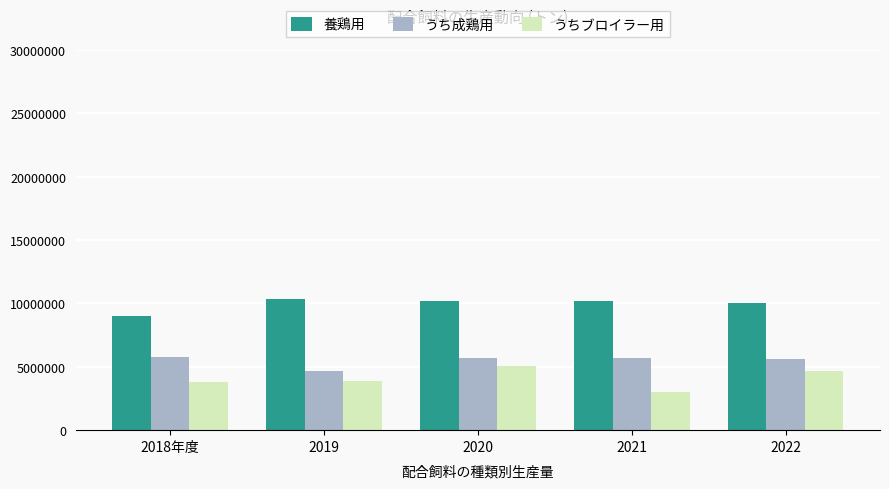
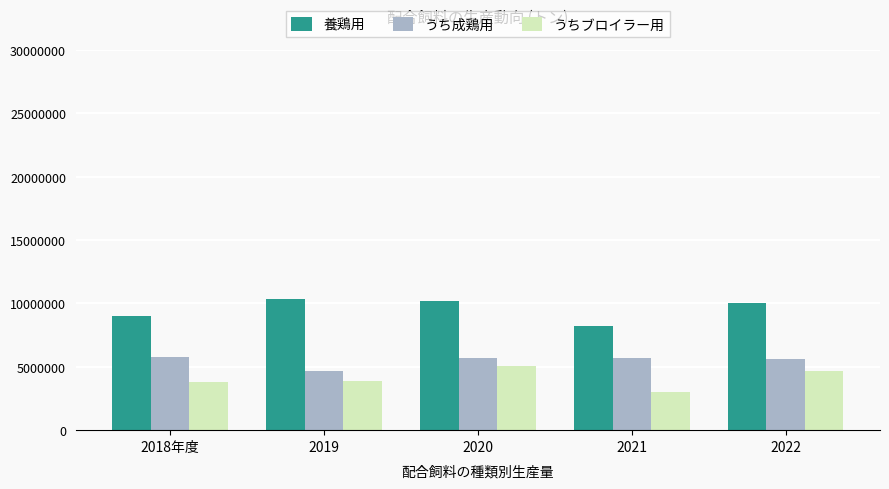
養鶏用, 2021: 10200000 -> 8200000
